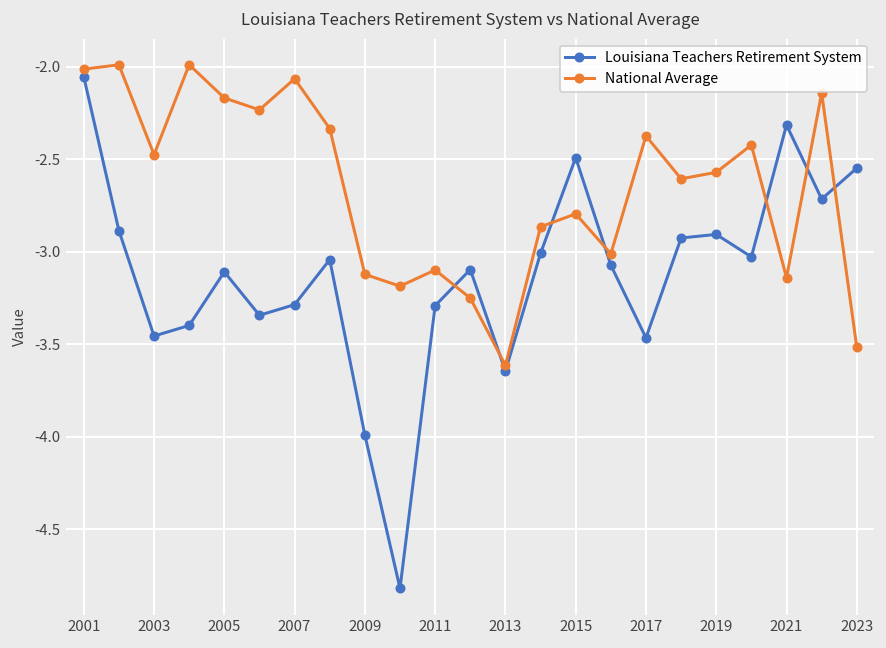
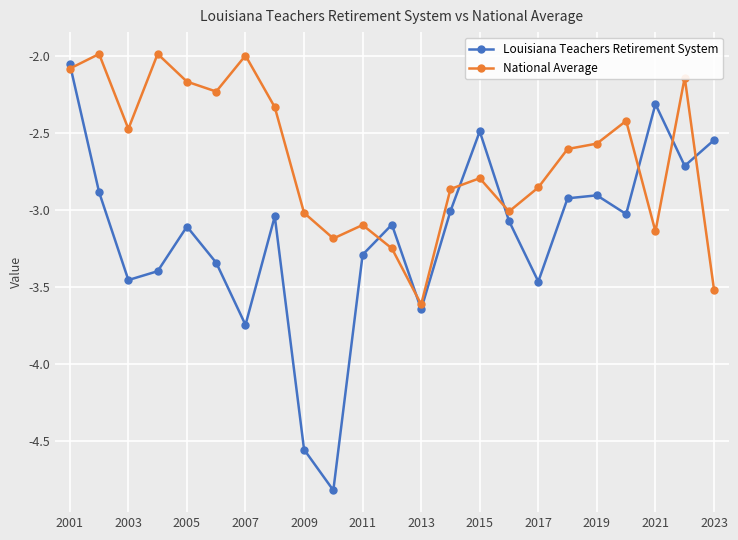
National Average, 2001: -2.01 -> -2.08
Louisiana Teachers Retirement System, 2007: -3.29 -> -3.75
National Average, 2007: -2.07 -> -2.00
Louisiana Teachers Retirement System, 2009: -3.99 -> -4.56
National Average, 2009: -3.12 -> -3.02
National Average, 2017: -2.37 -> -2.86
